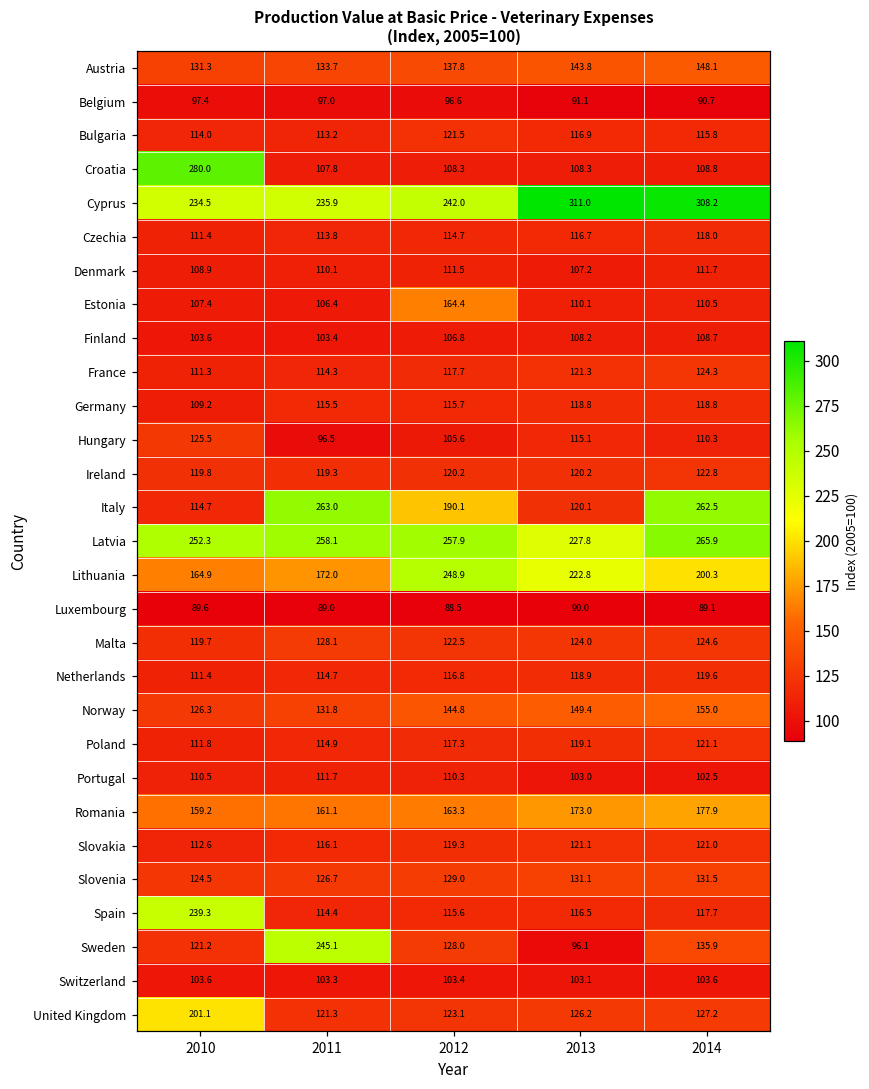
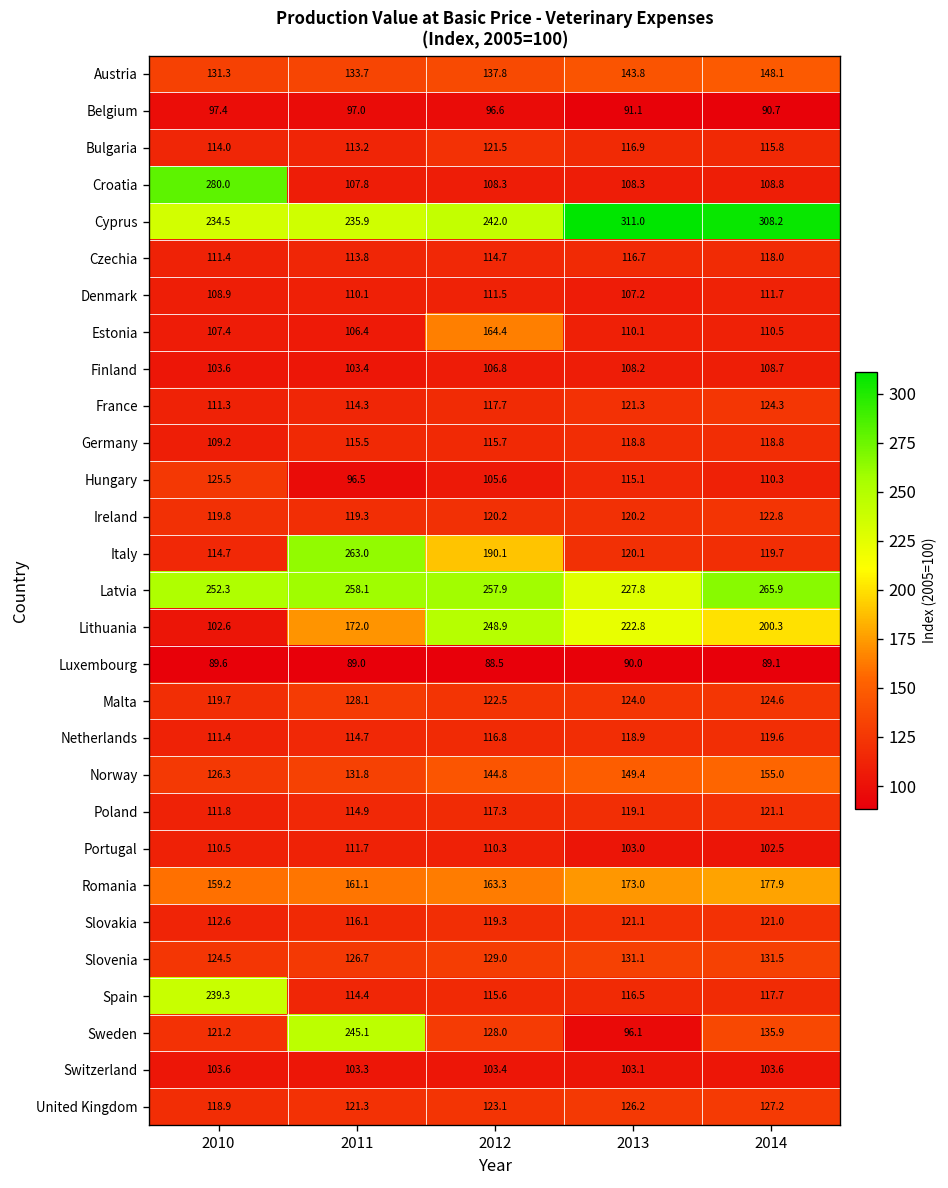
Italy, 2014: 262.5 -> 119.7
Lithuania, 2010: 164.9 -> 102.6
United Kingdom, 2010: 201.1 -> 118.9
